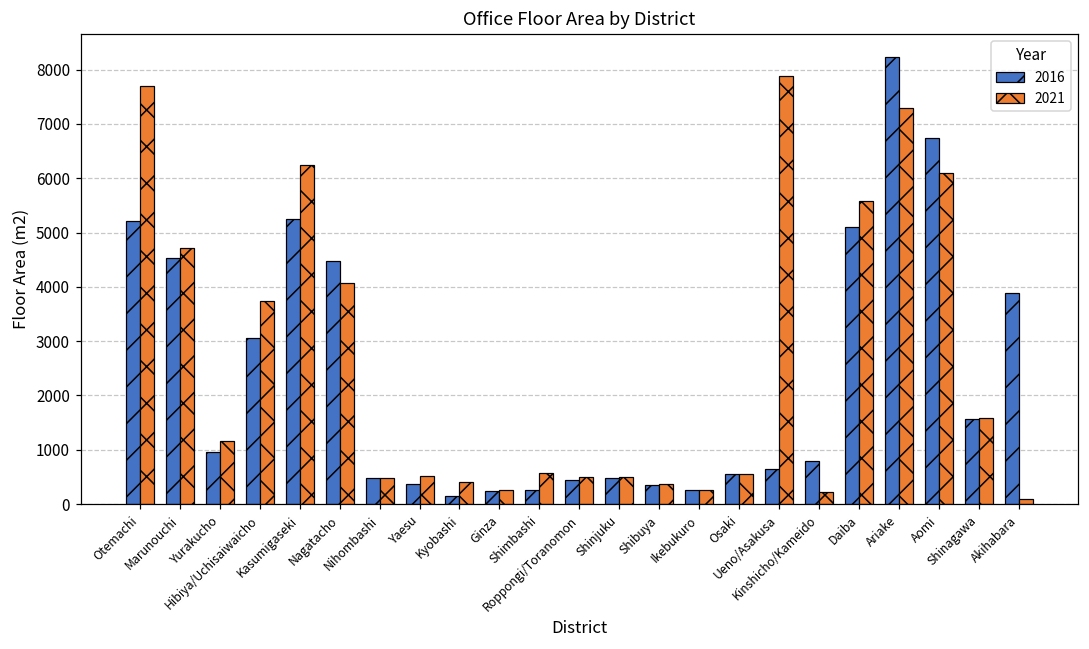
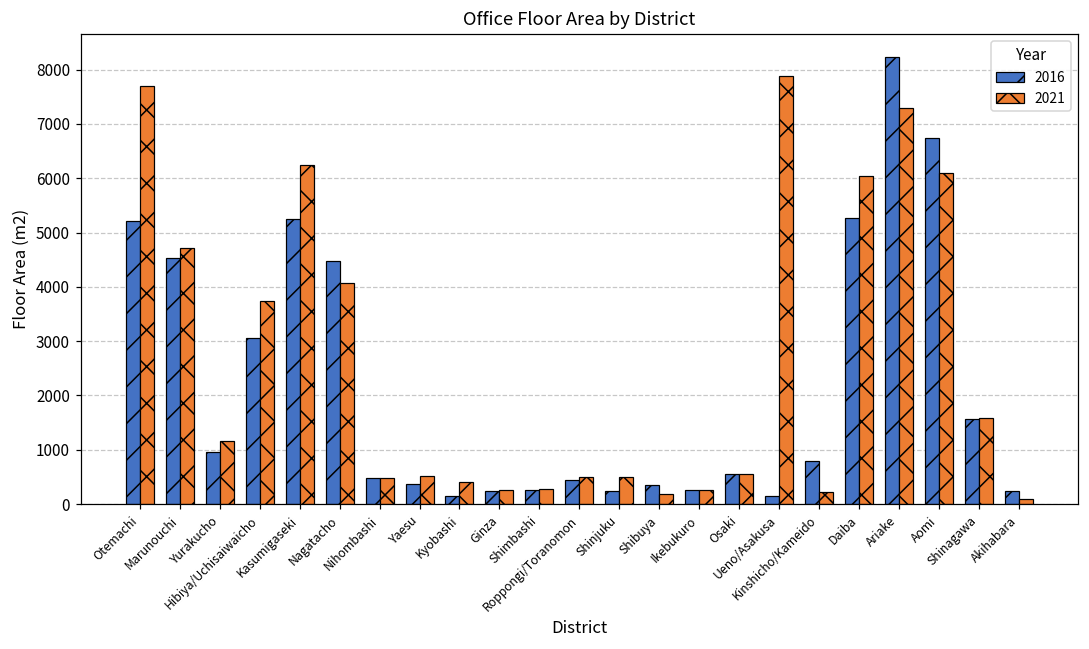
2021, Shimbashi: 600 -> 300
2016, Shinjuku: 500 -> 200
2021, Shibuya: 400 -> 200
2016, Ueno/Asakusa: 700 -> 200
2016, Daiba: 5100 -> 5300
2021, Daiba: 5600 -> 6000
2016, Akihabara: 3900 -> 200
